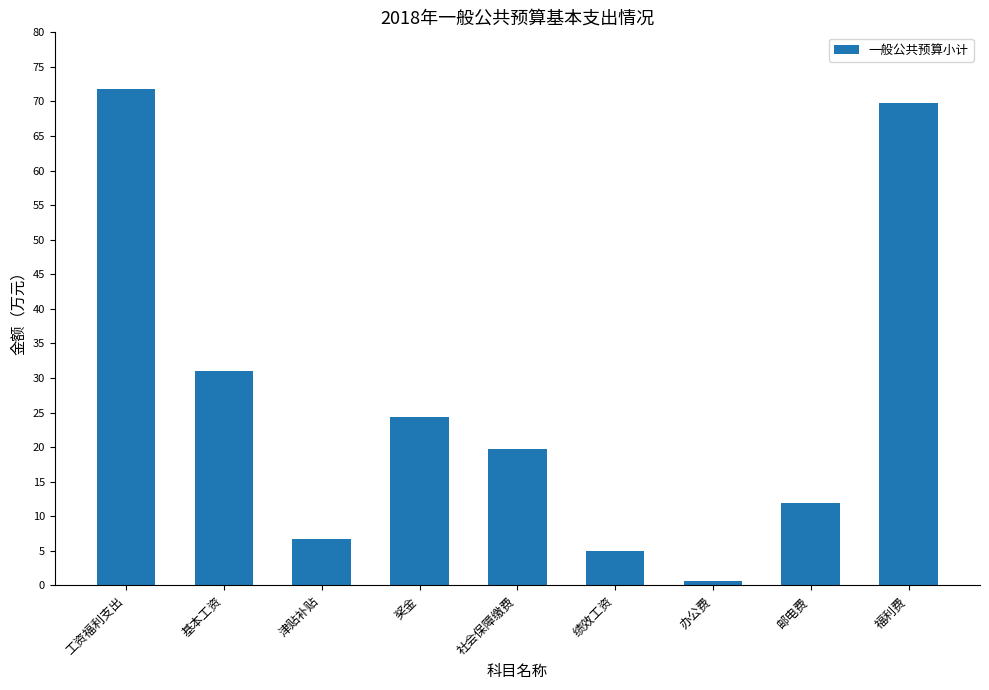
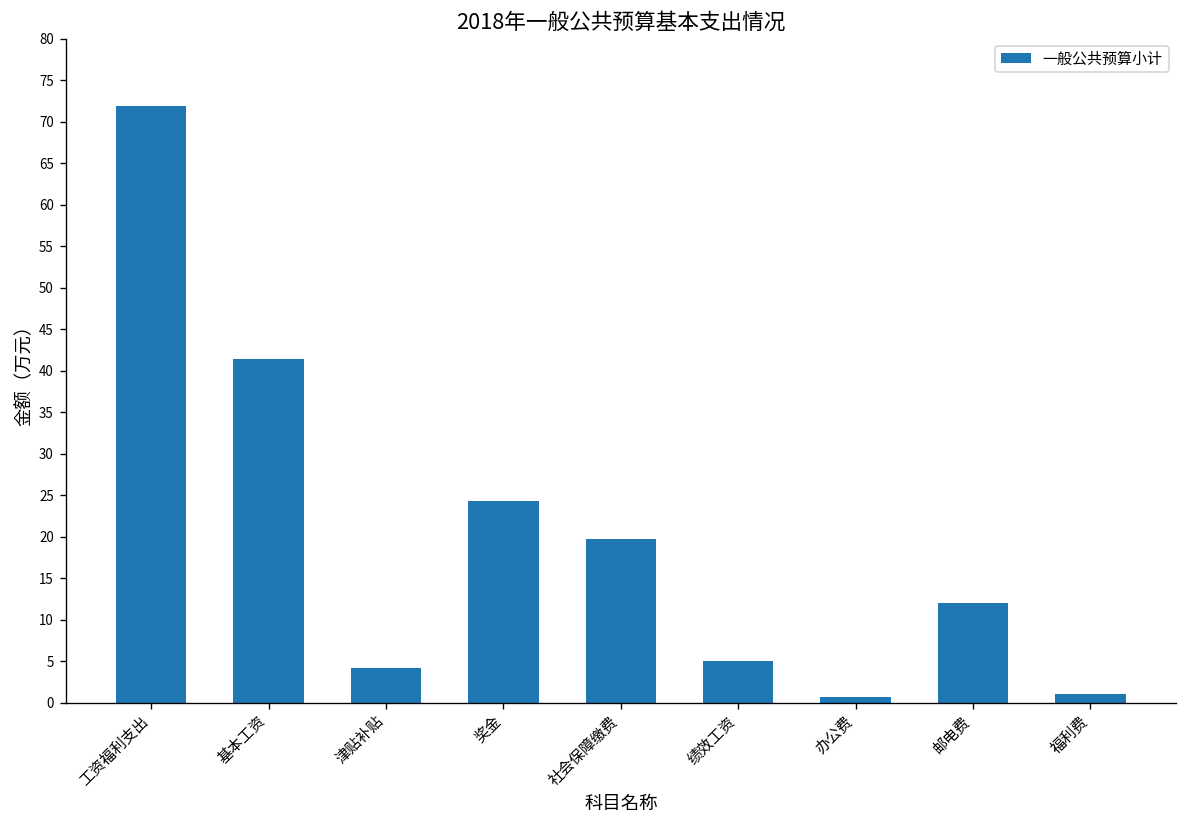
基本工资: 31 -> 41
津贴补贴: 7 -> 4
福利费: 70 -> 1
